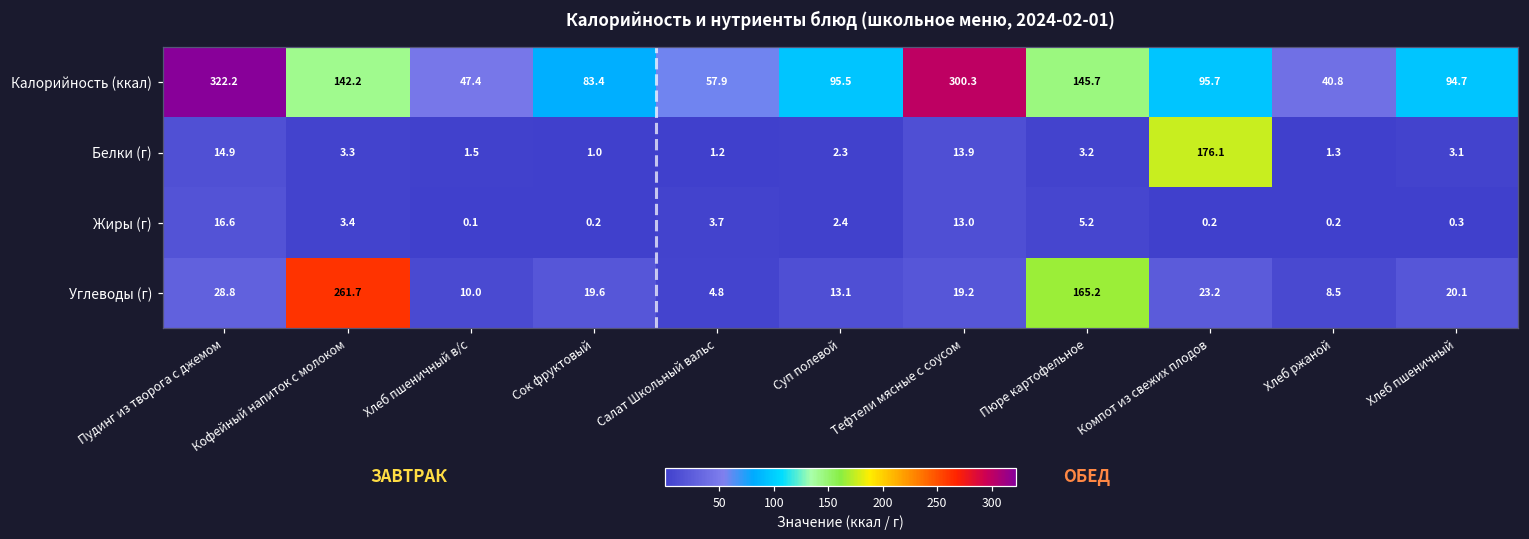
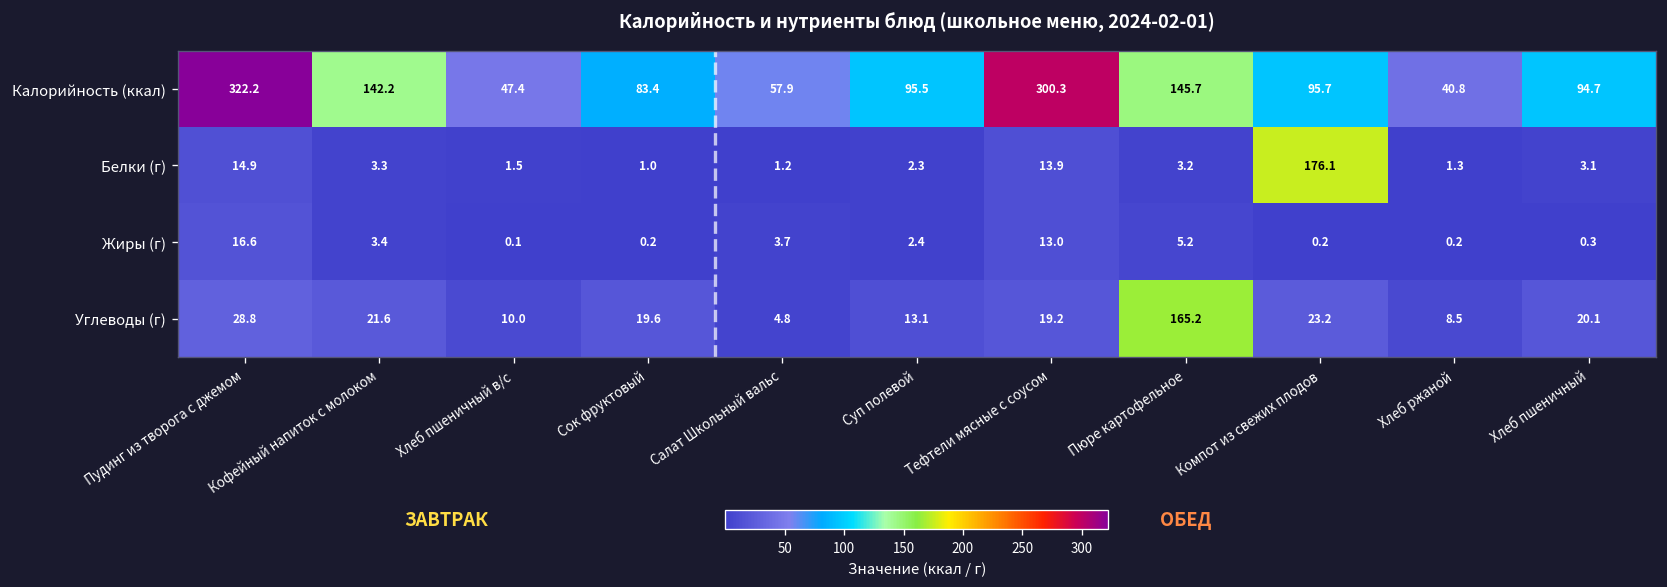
Углеводы (г), Кофейный напиток с молоком: 261.7 -> 21.6
